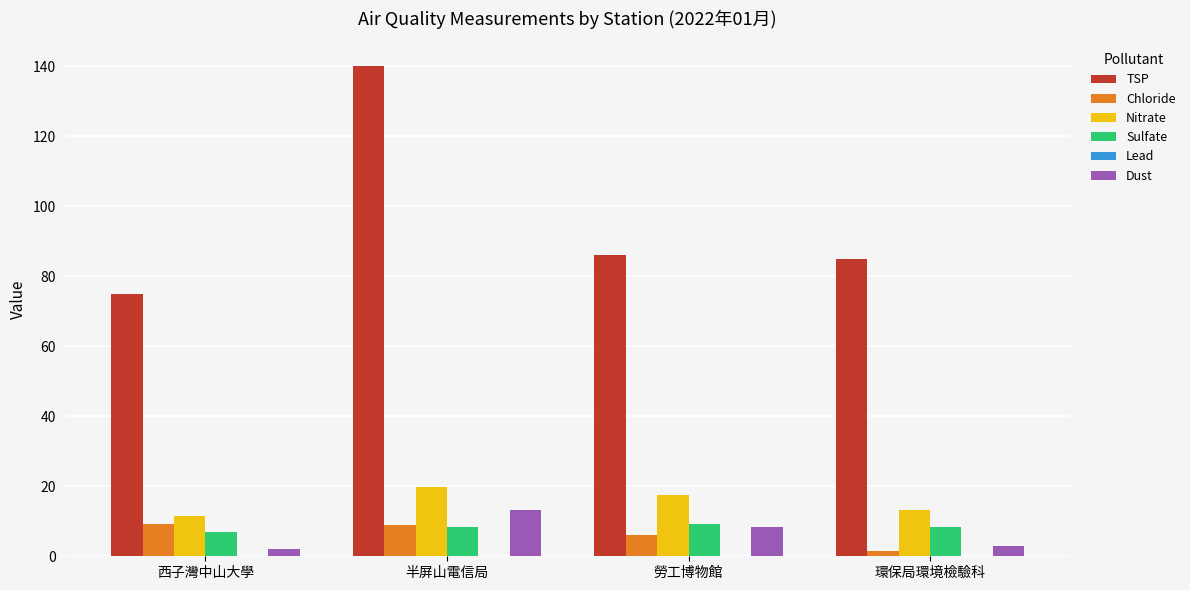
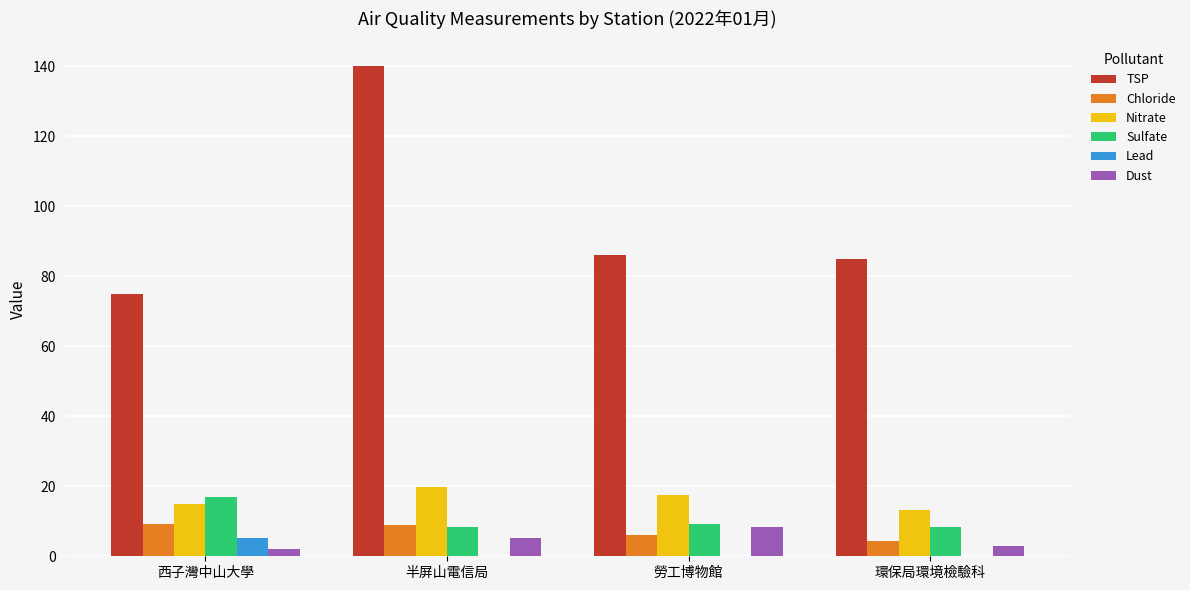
Nitrate, 西子灣中山大學: 12 -> 15
Sulfate, 西子灣中山大學: 7 -> 17
Lead, 西子灣中山大學: 0 -> 5
Dust, 半屏山電信局: 13 -> 5
Chloride, 環保局環境檢驗科: 2 -> 5
